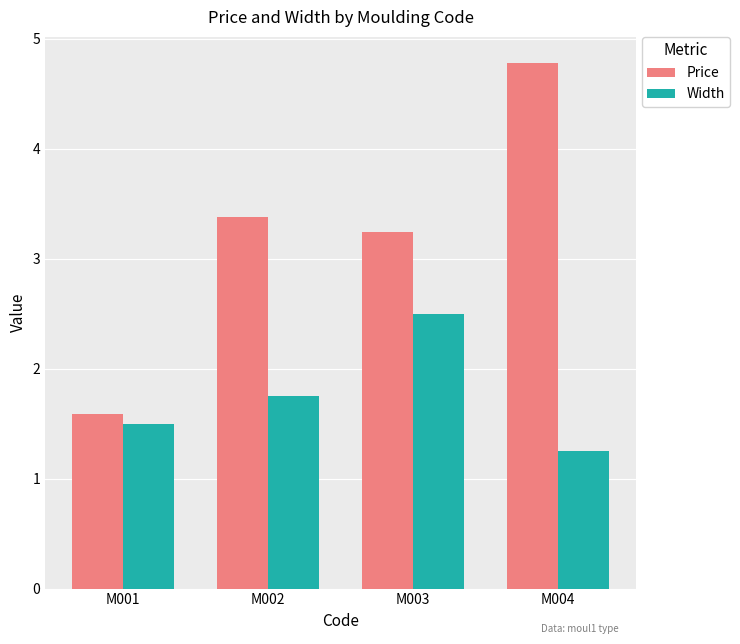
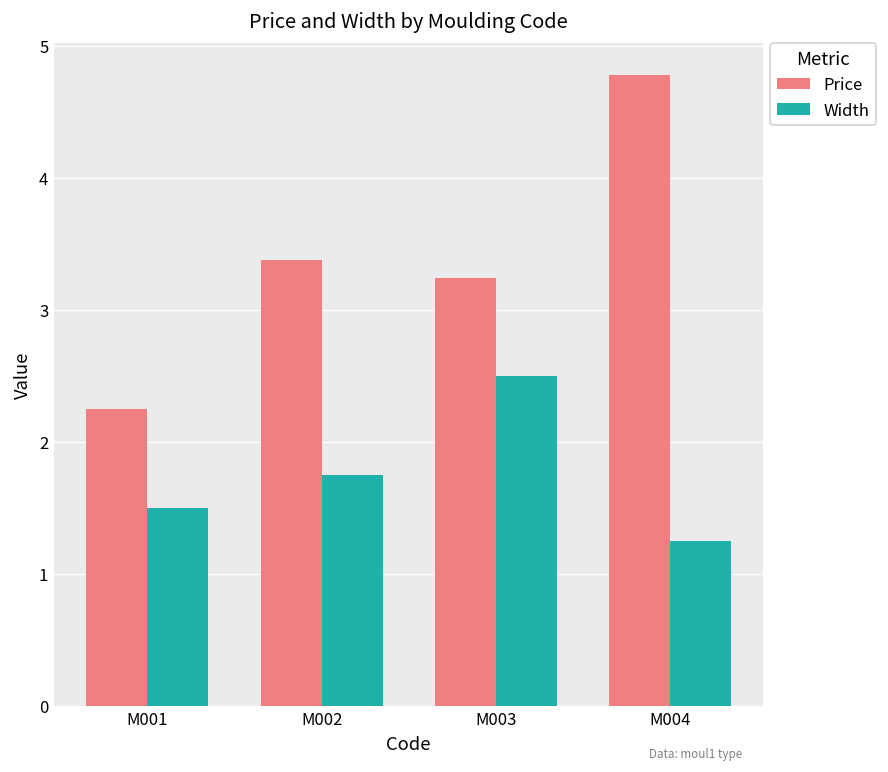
Price, M001: 1.59 -> 2.25
